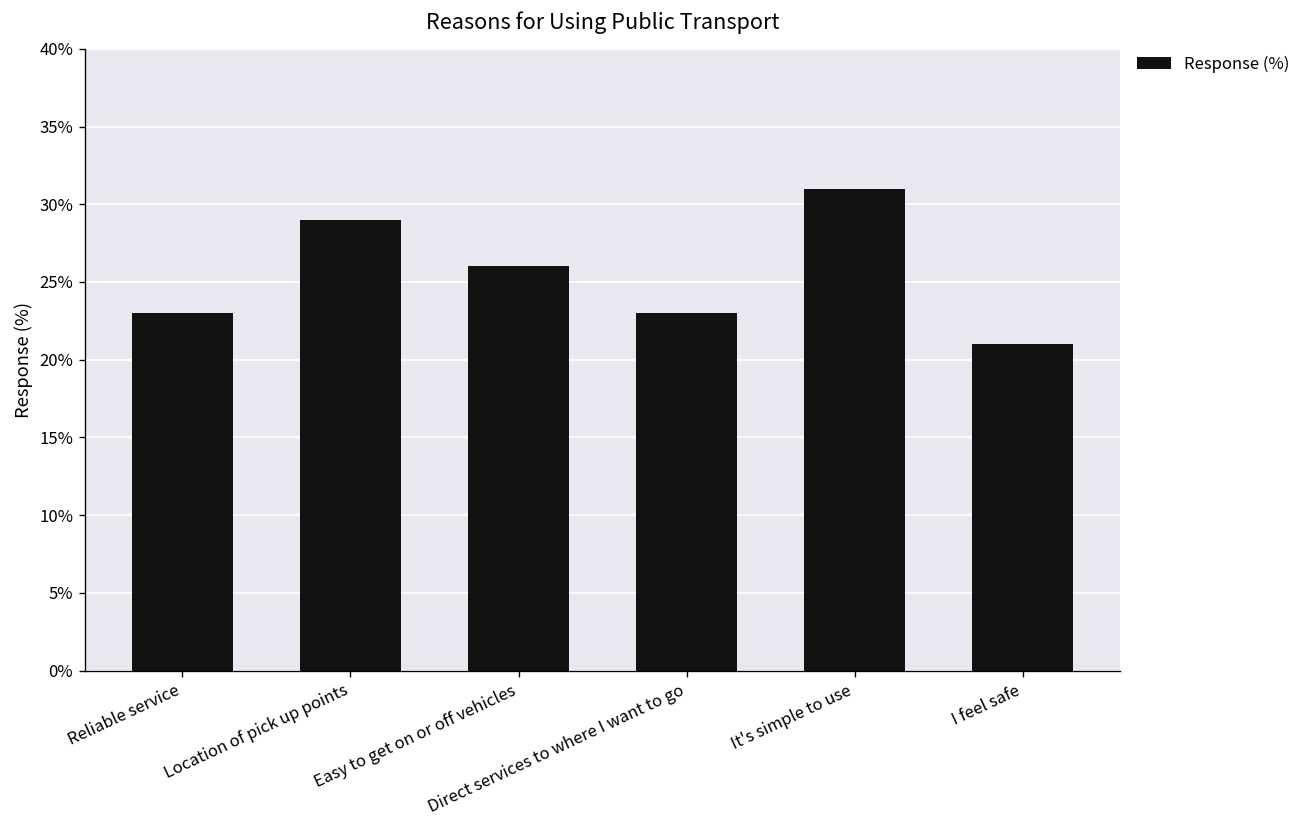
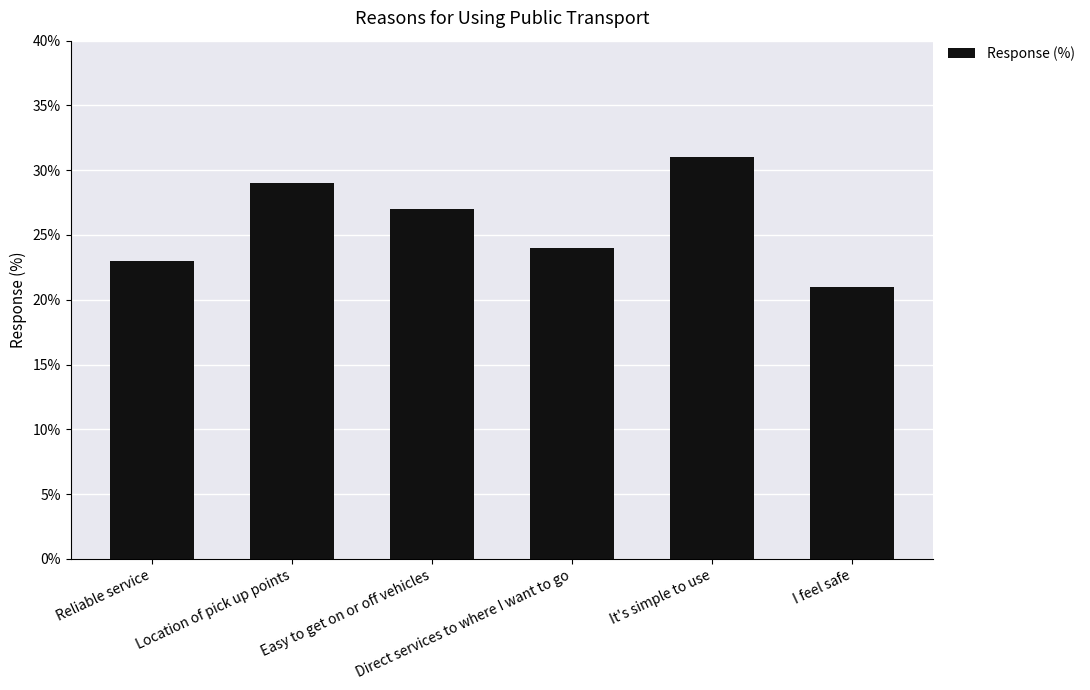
Easy to get on or off vehicles: 26% -> 27%
Direct services to where I want to go: 23% -> 24%
